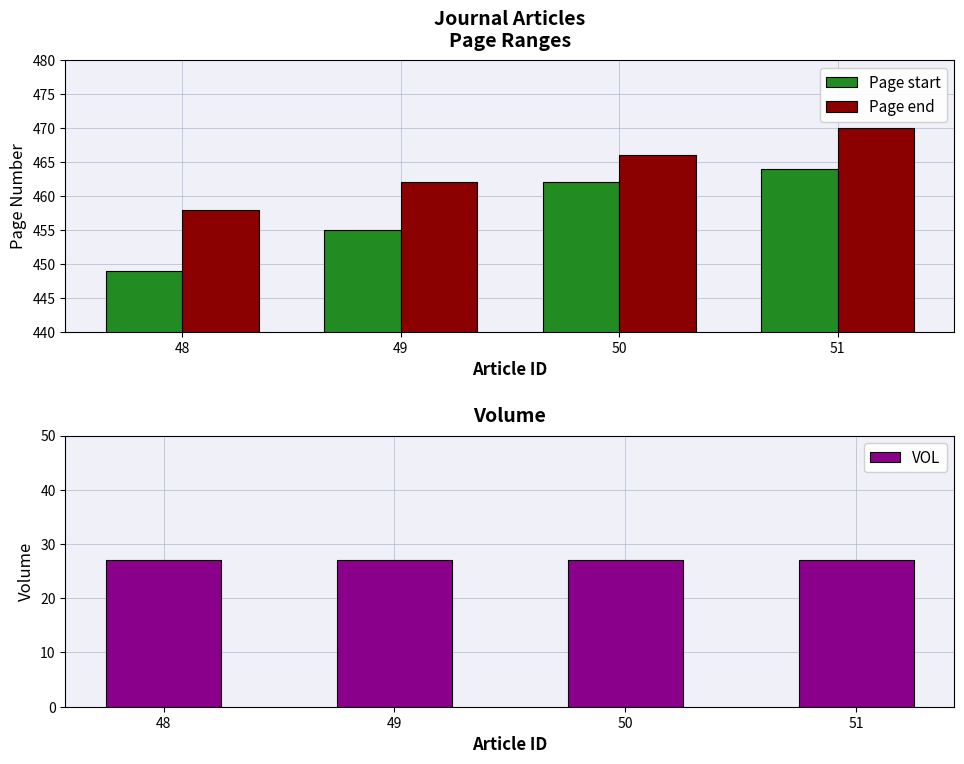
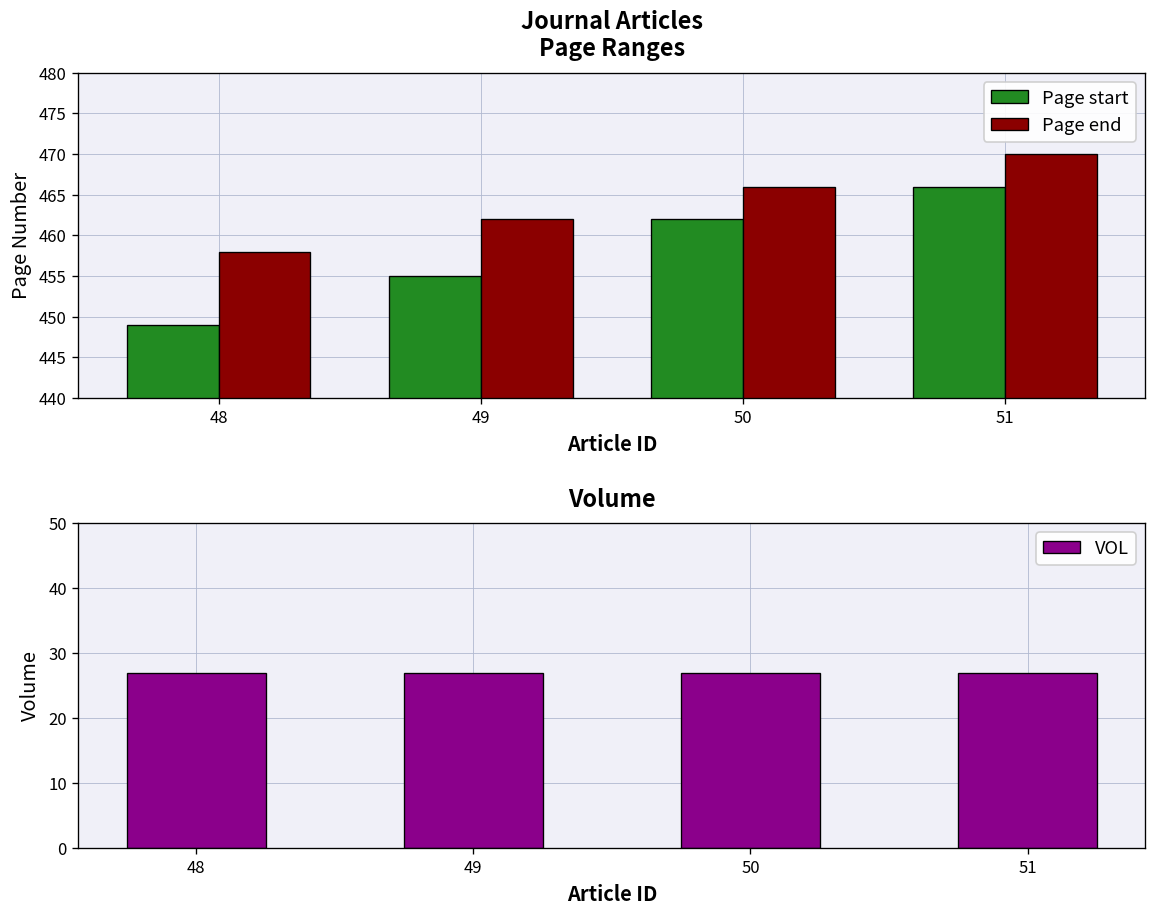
Journal Articles Page Ranges, Page start, 51: 464 -> 466
